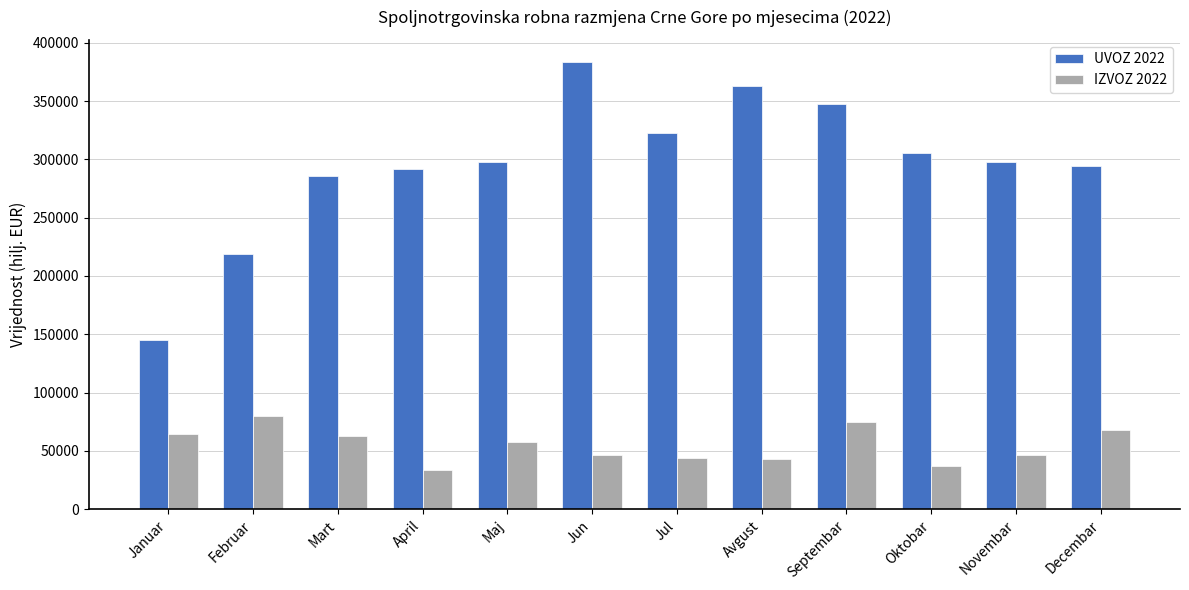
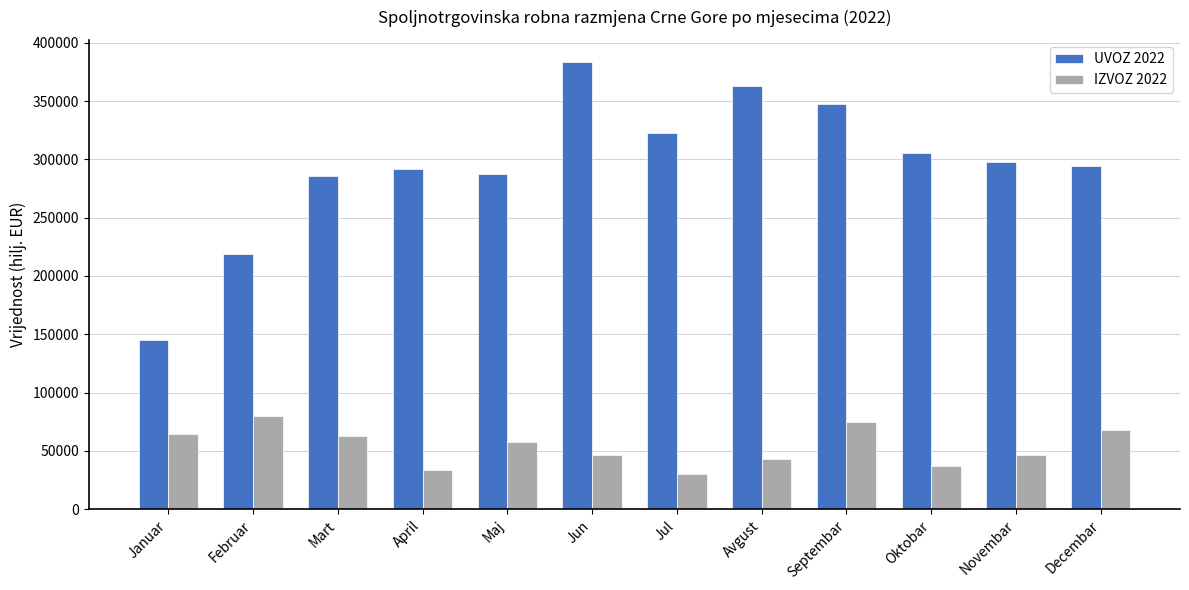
UVOZ 2022, Maj: 298000 -> 287000
IZVOZ 2022, Jul: 44000 -> 30000
